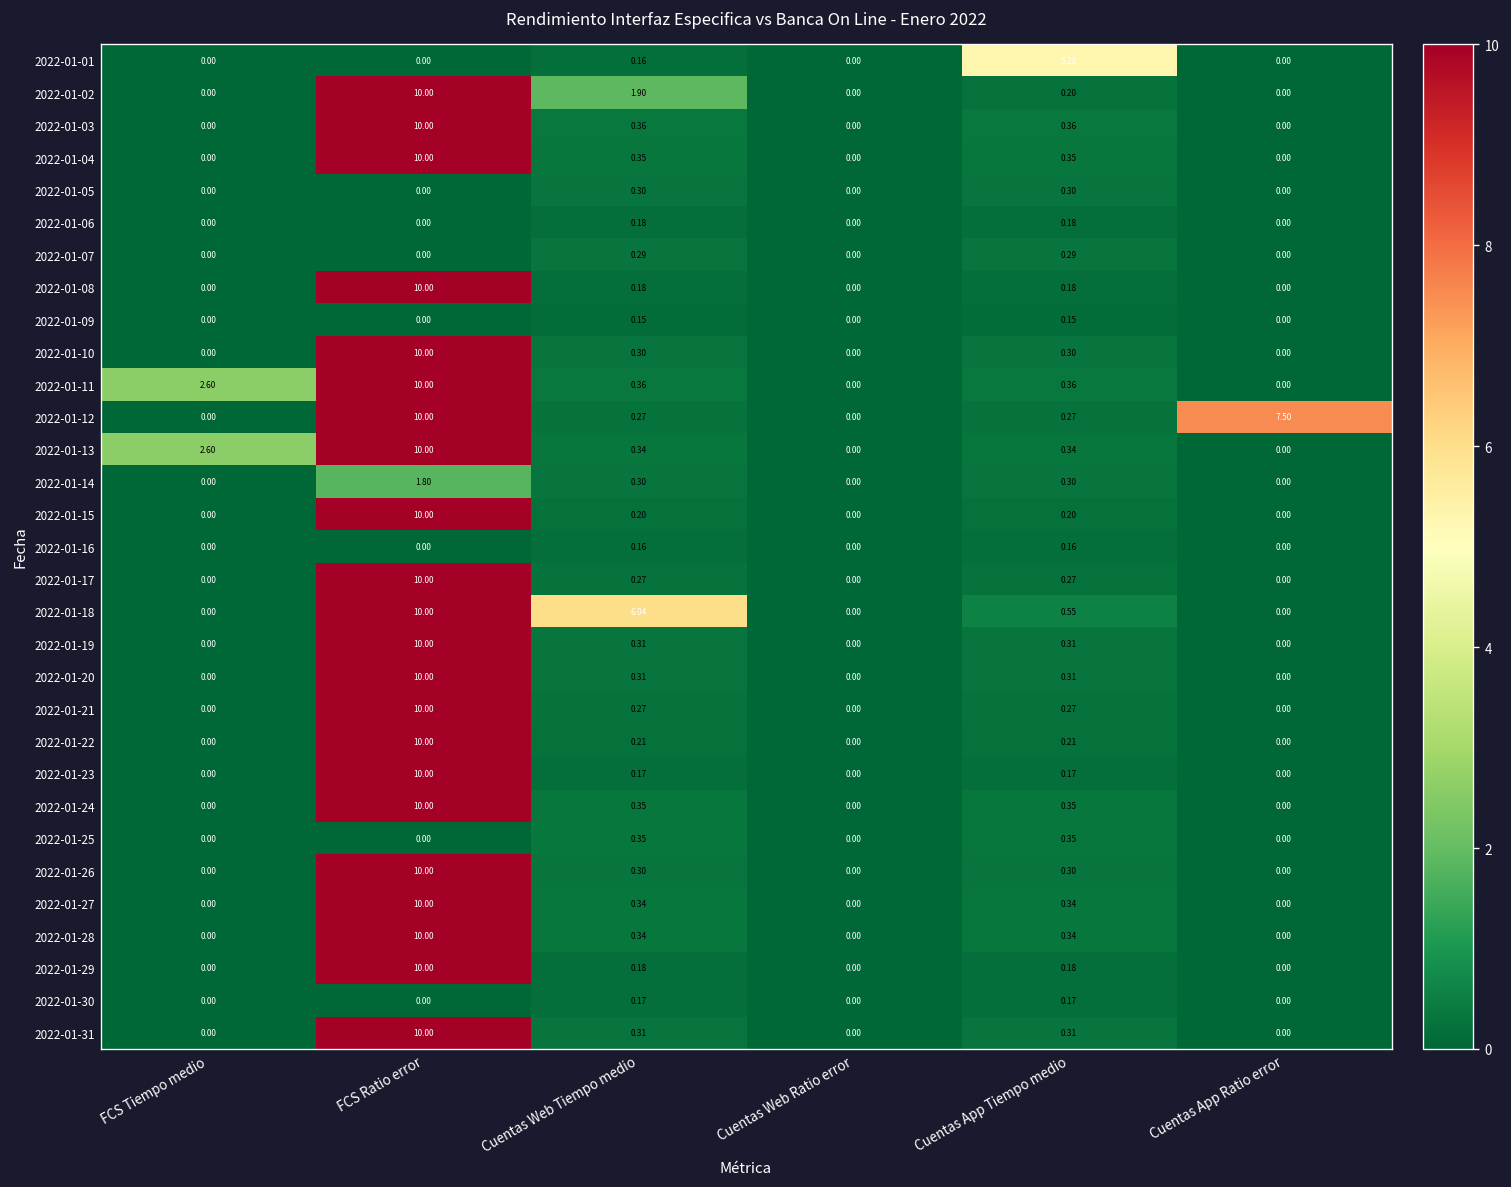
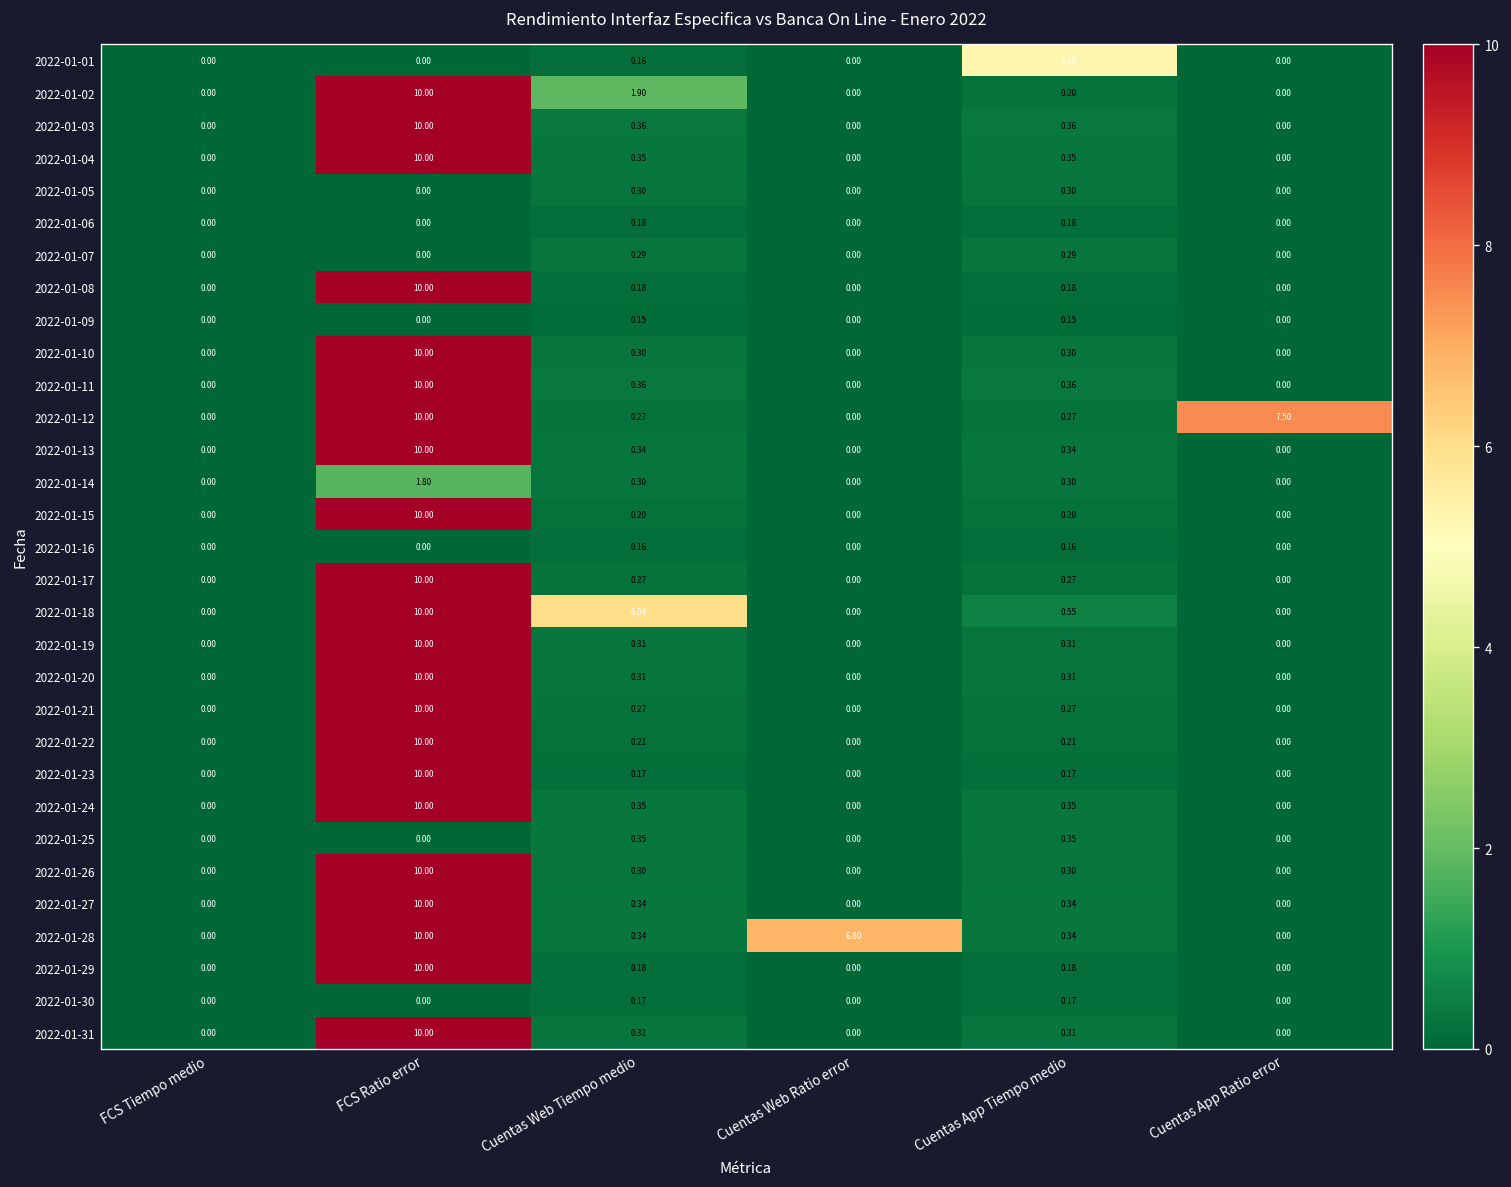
2022-01-11, FCS Tiempo medio: 2.60 -> 0.00
2022-01-13, FCS Tiempo medio: 2.60 -> 0.00
2022-01-28, Cuentas Web Ratio error: 0.00 -> 6.80
